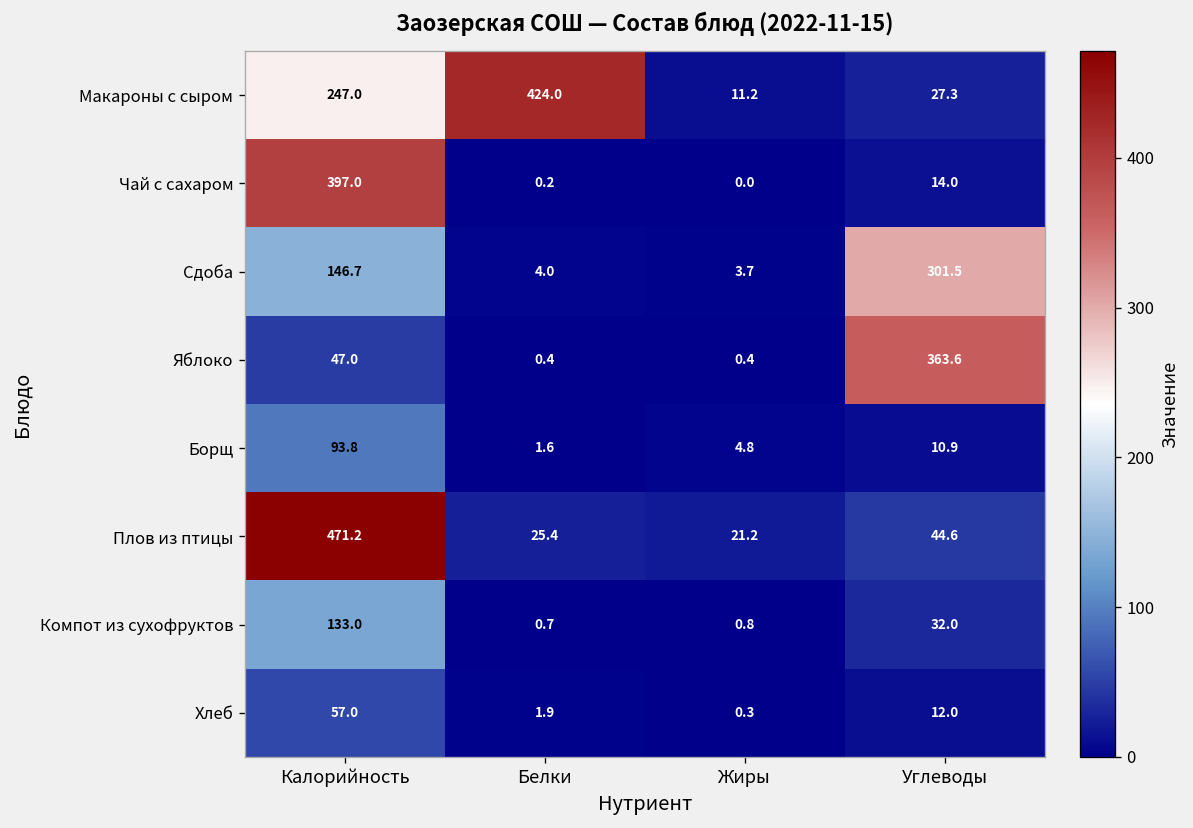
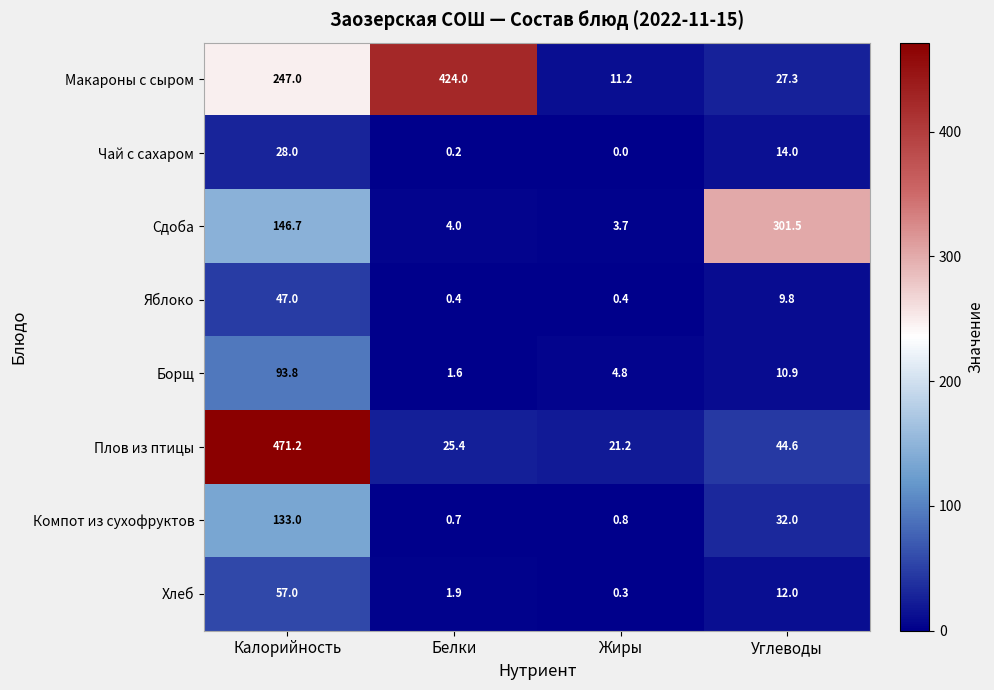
Чай с сахаром, Калорийность: 397.0 -> 28.0
Яблоко, Углеводы: 363.6 -> 9.8
